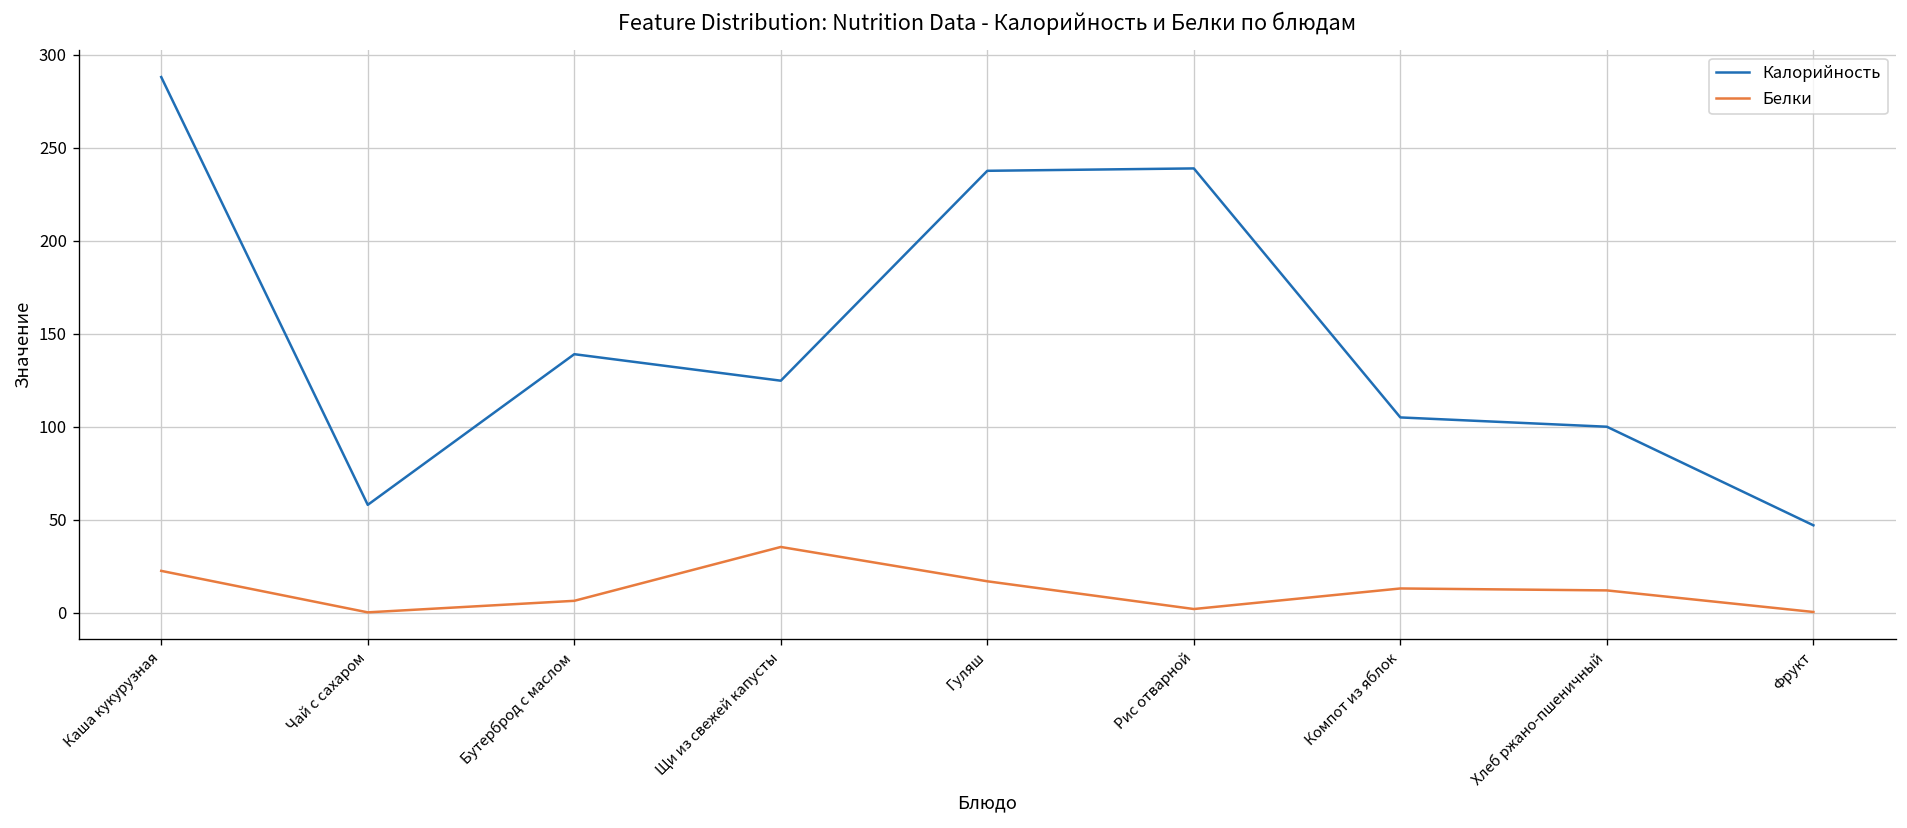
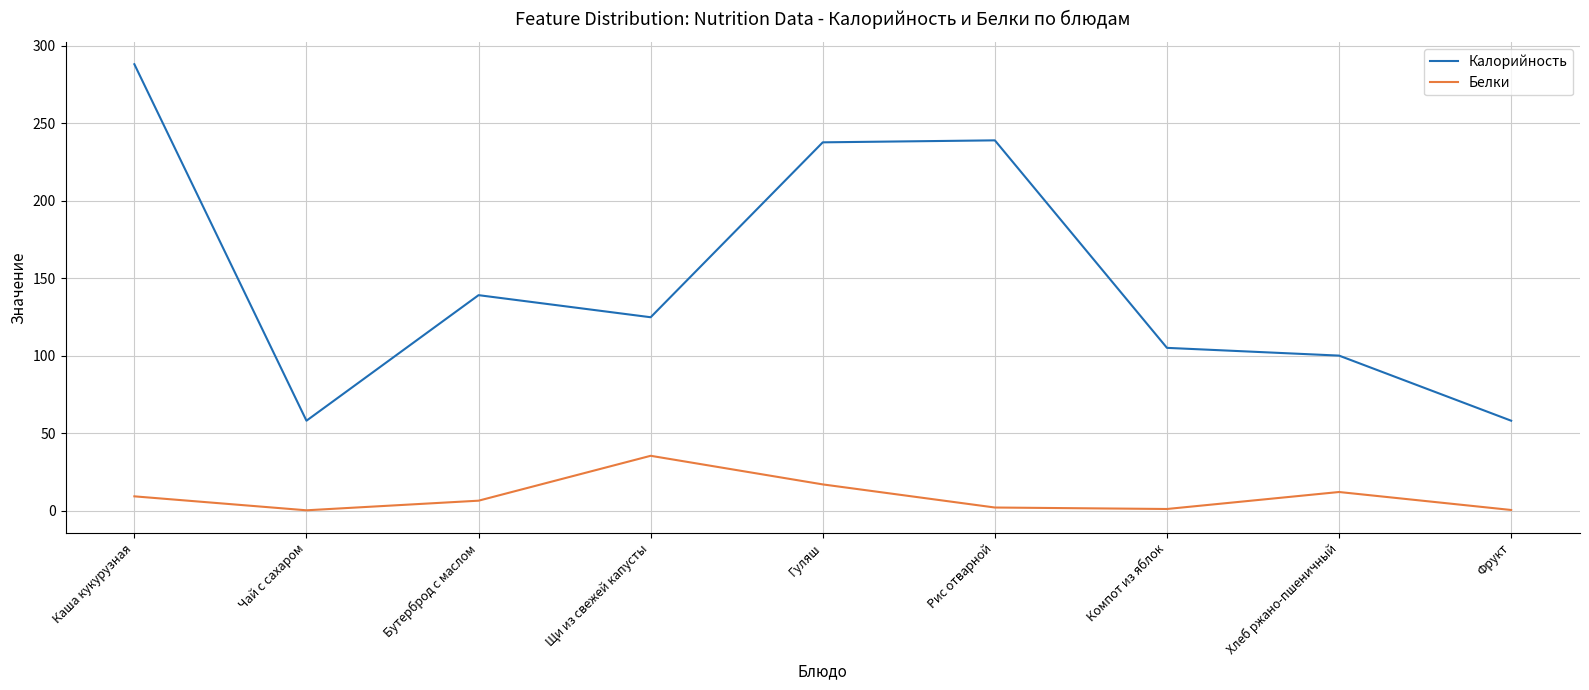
Белки, Каша кукурузная: 23 -> 9
Белки, Компот из яблок: 13 -> 1
Калорийность, Фрукт: 47 -> 58
